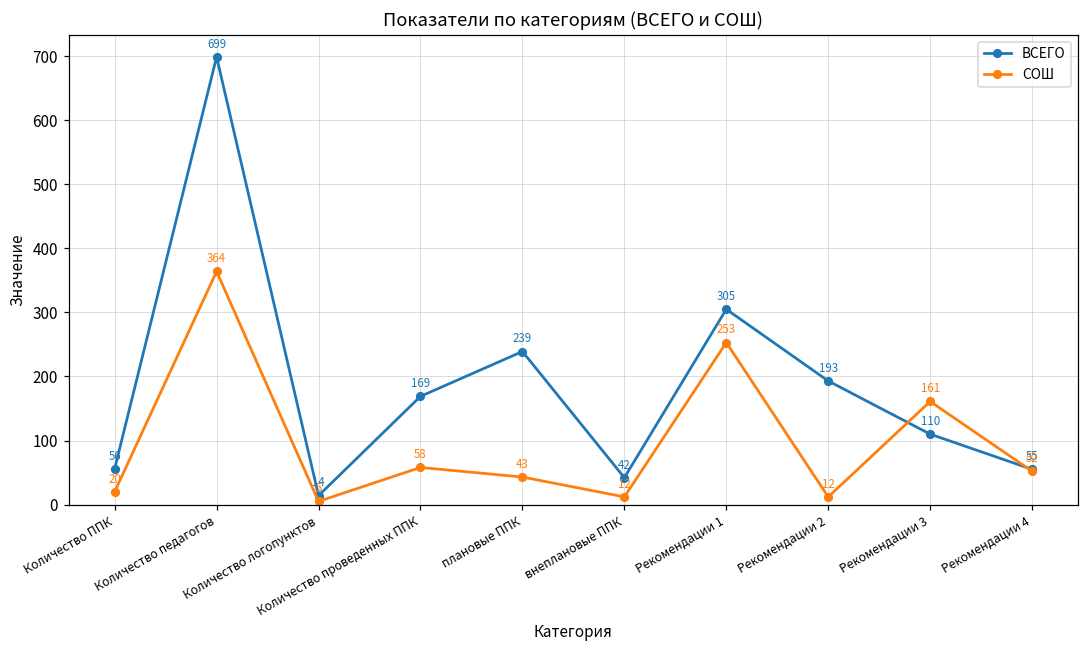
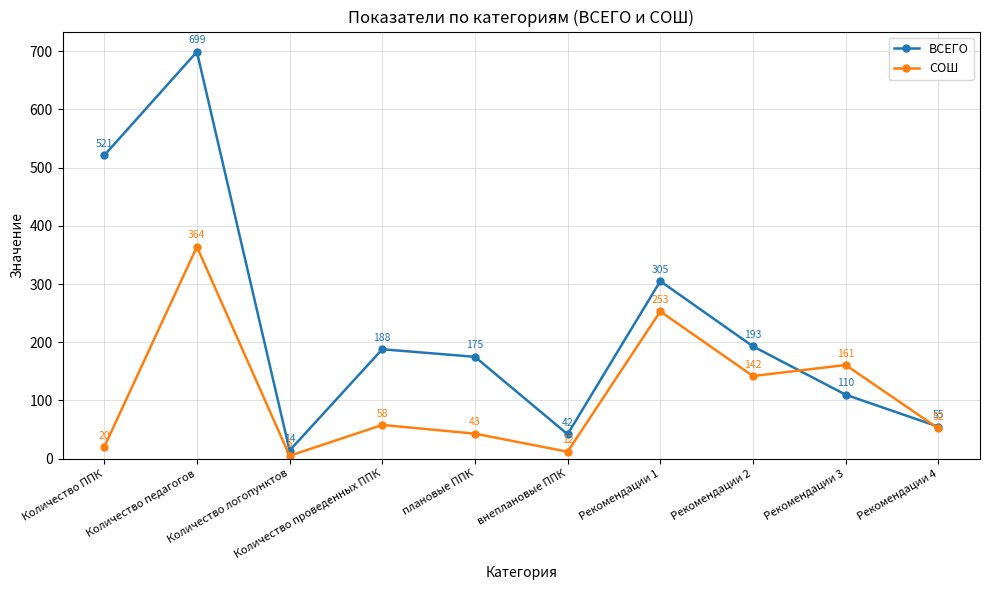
ВСЕГО, Количество ППК: 56 -> 521
ВСЕГО, Количество проведенных ППК: 169 -> 188
ВСЕГО, плановые ППК: 239 -> 175
СОШ, Рекомендации 2: 12 -> 142
